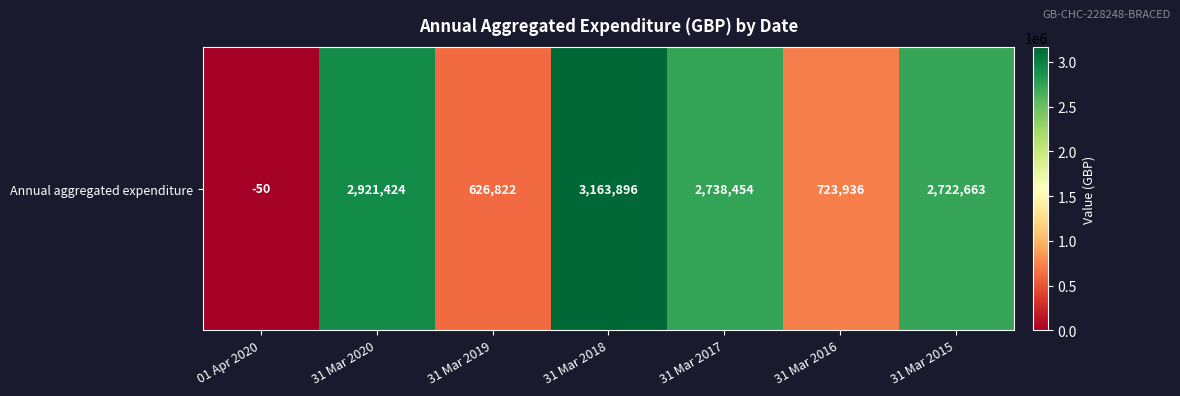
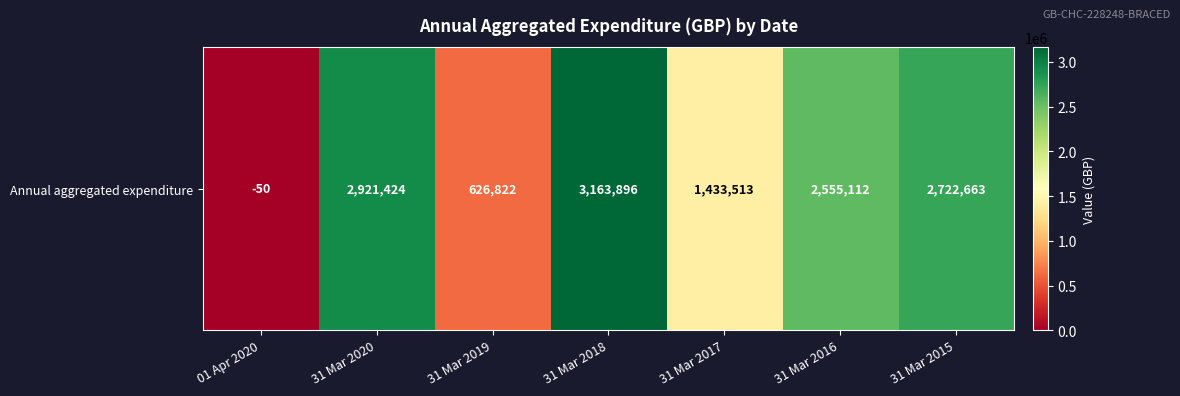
Annual aggregated expenditure, 31 Mar 2017: 2,738,454 -> 1,433,513
Annual aggregated expenditure, 31 Mar 2016: 723,936 -> 2,555,112
